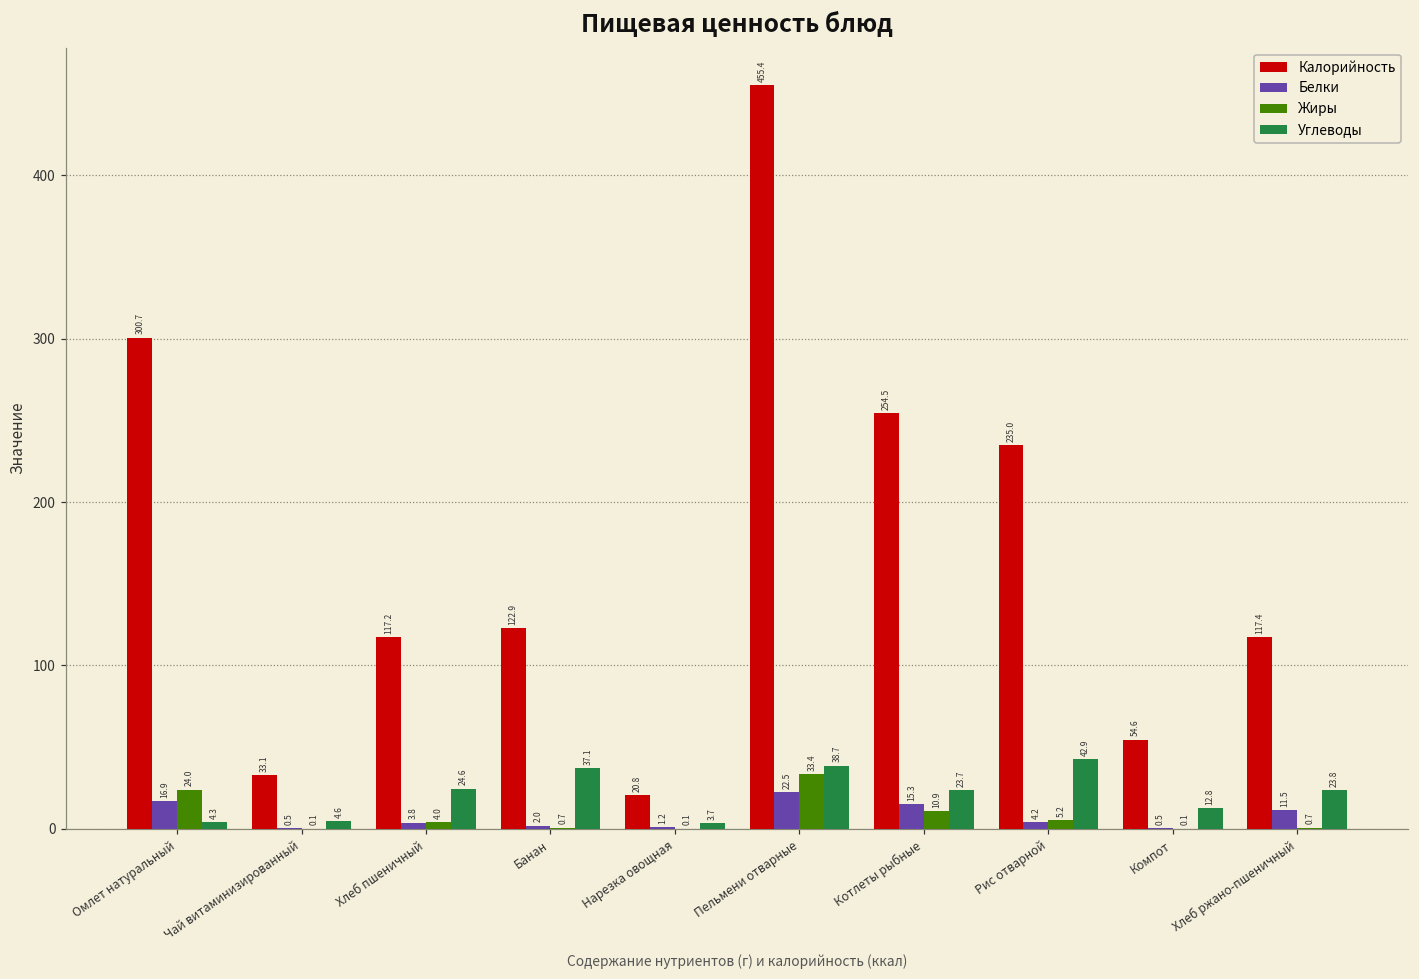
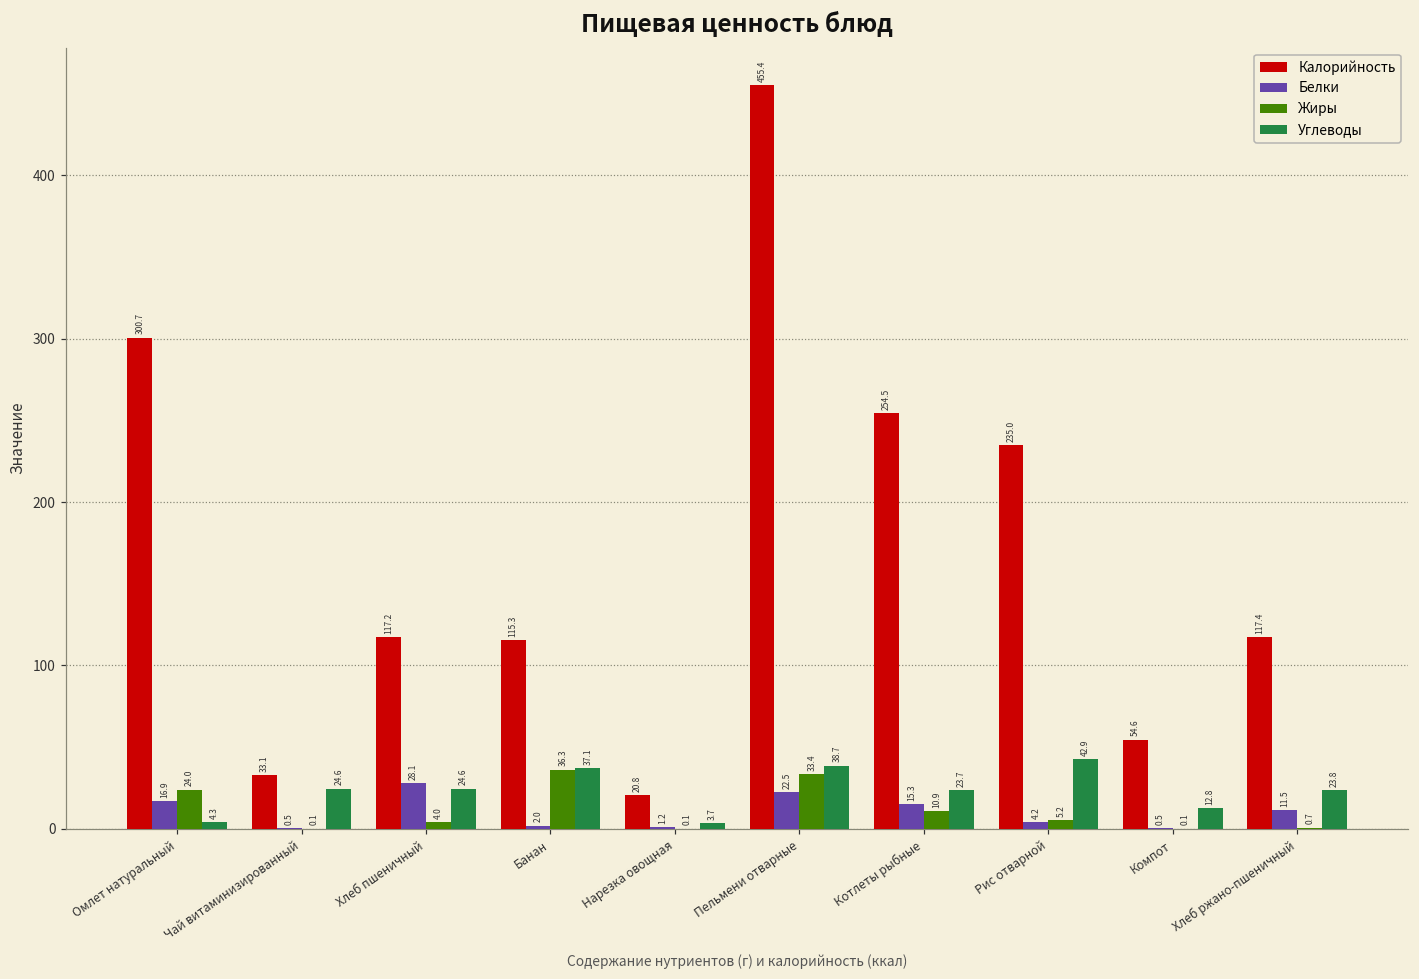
Углеводы, Чай витаминизированный: 4.6 -> 24.6
Белки, Хлеб пшеничный: 3.8 -> 28.1
Калорийность, Банан: 122.9 -> 115.3
Жиры, Банан: 0.7 -> 36.3
